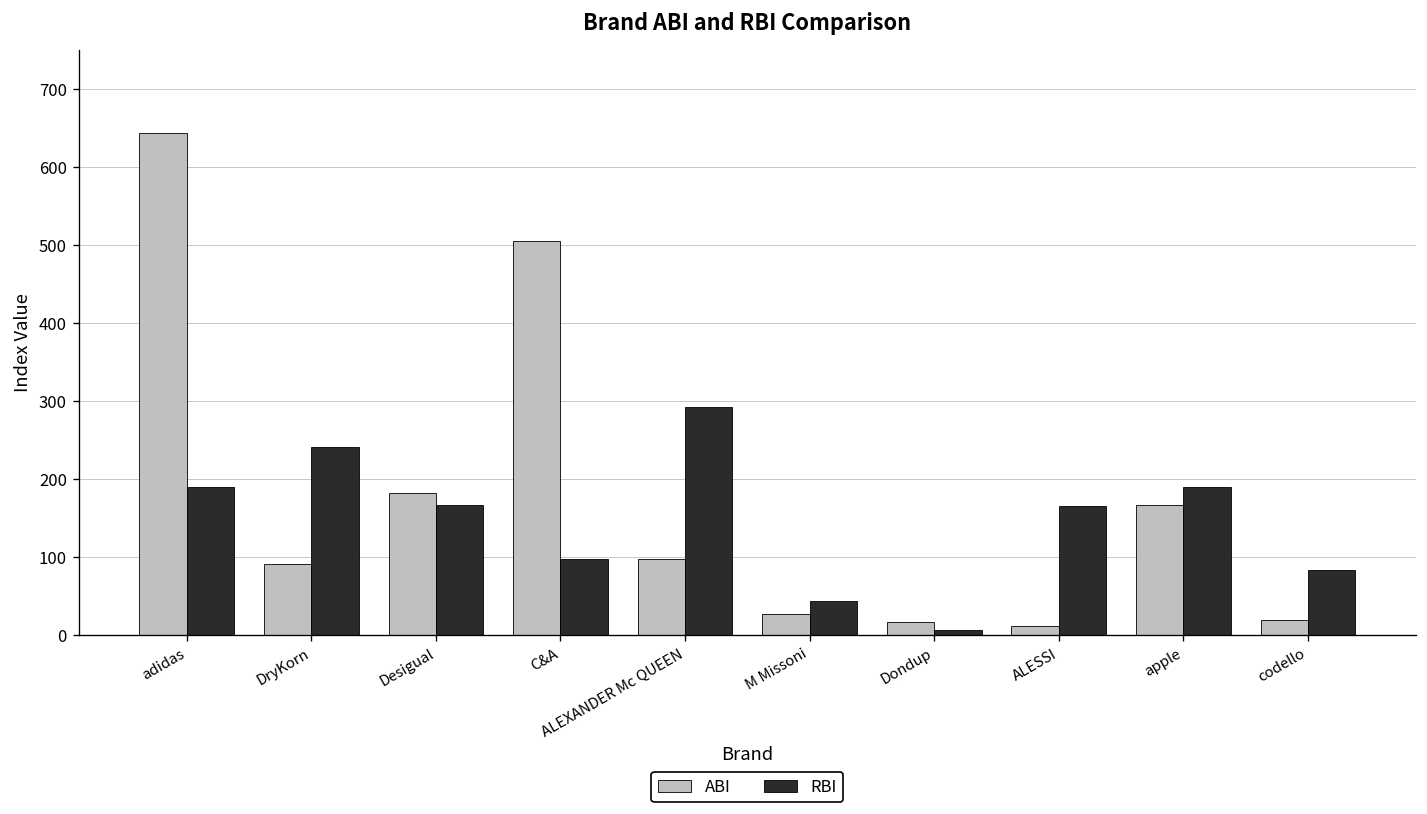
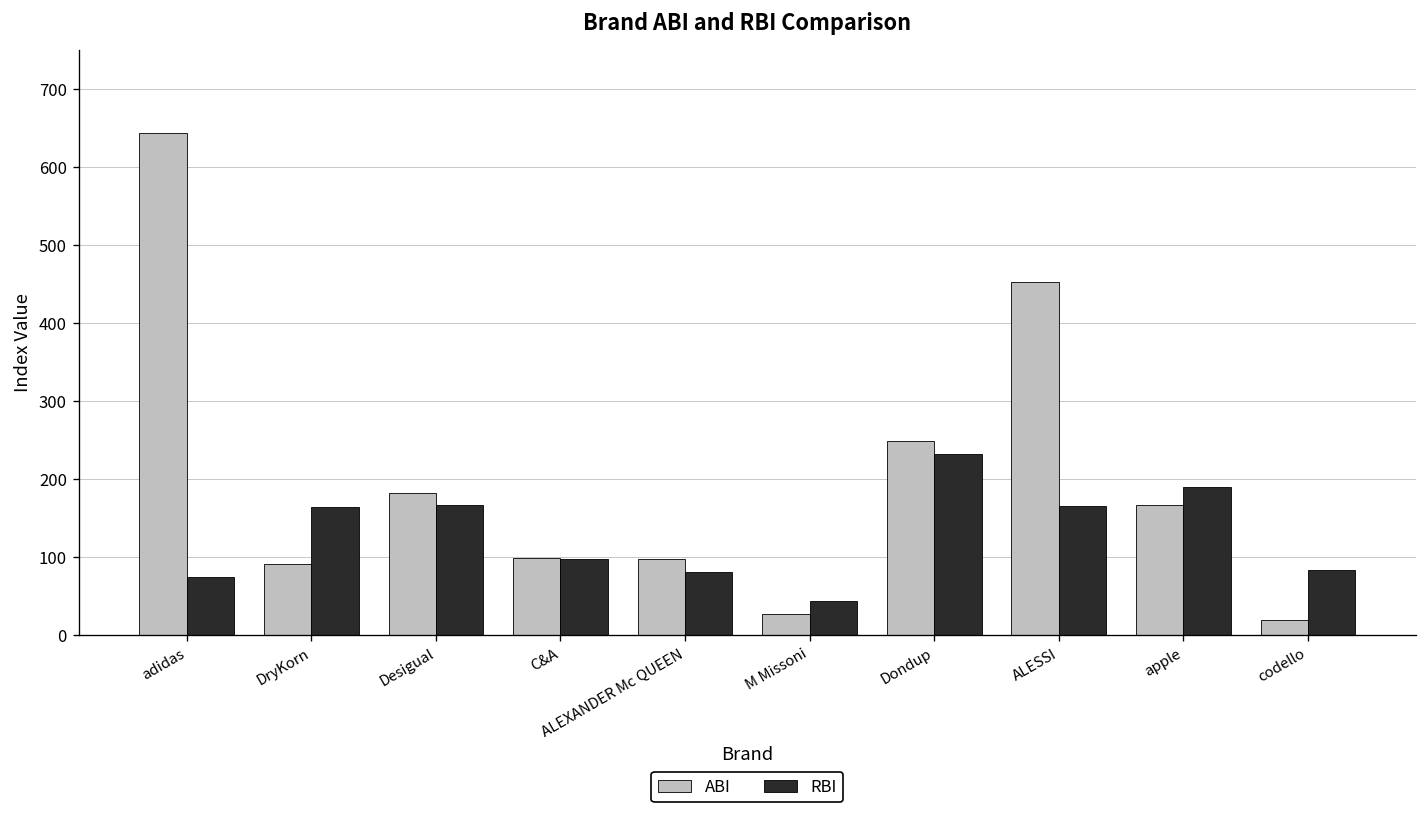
RBI, adidas: 190 -> 70
RBI, DryKorn: 240 -> 160
ABI, C&A: 500 -> 100
RBI, ALEXANDER Mc QUEEN: 290 -> 80
ABI, Dondup: 20 -> 250
RBI, Dondup: 10 -> 230
ABI, ALESSI: 10 -> 450
